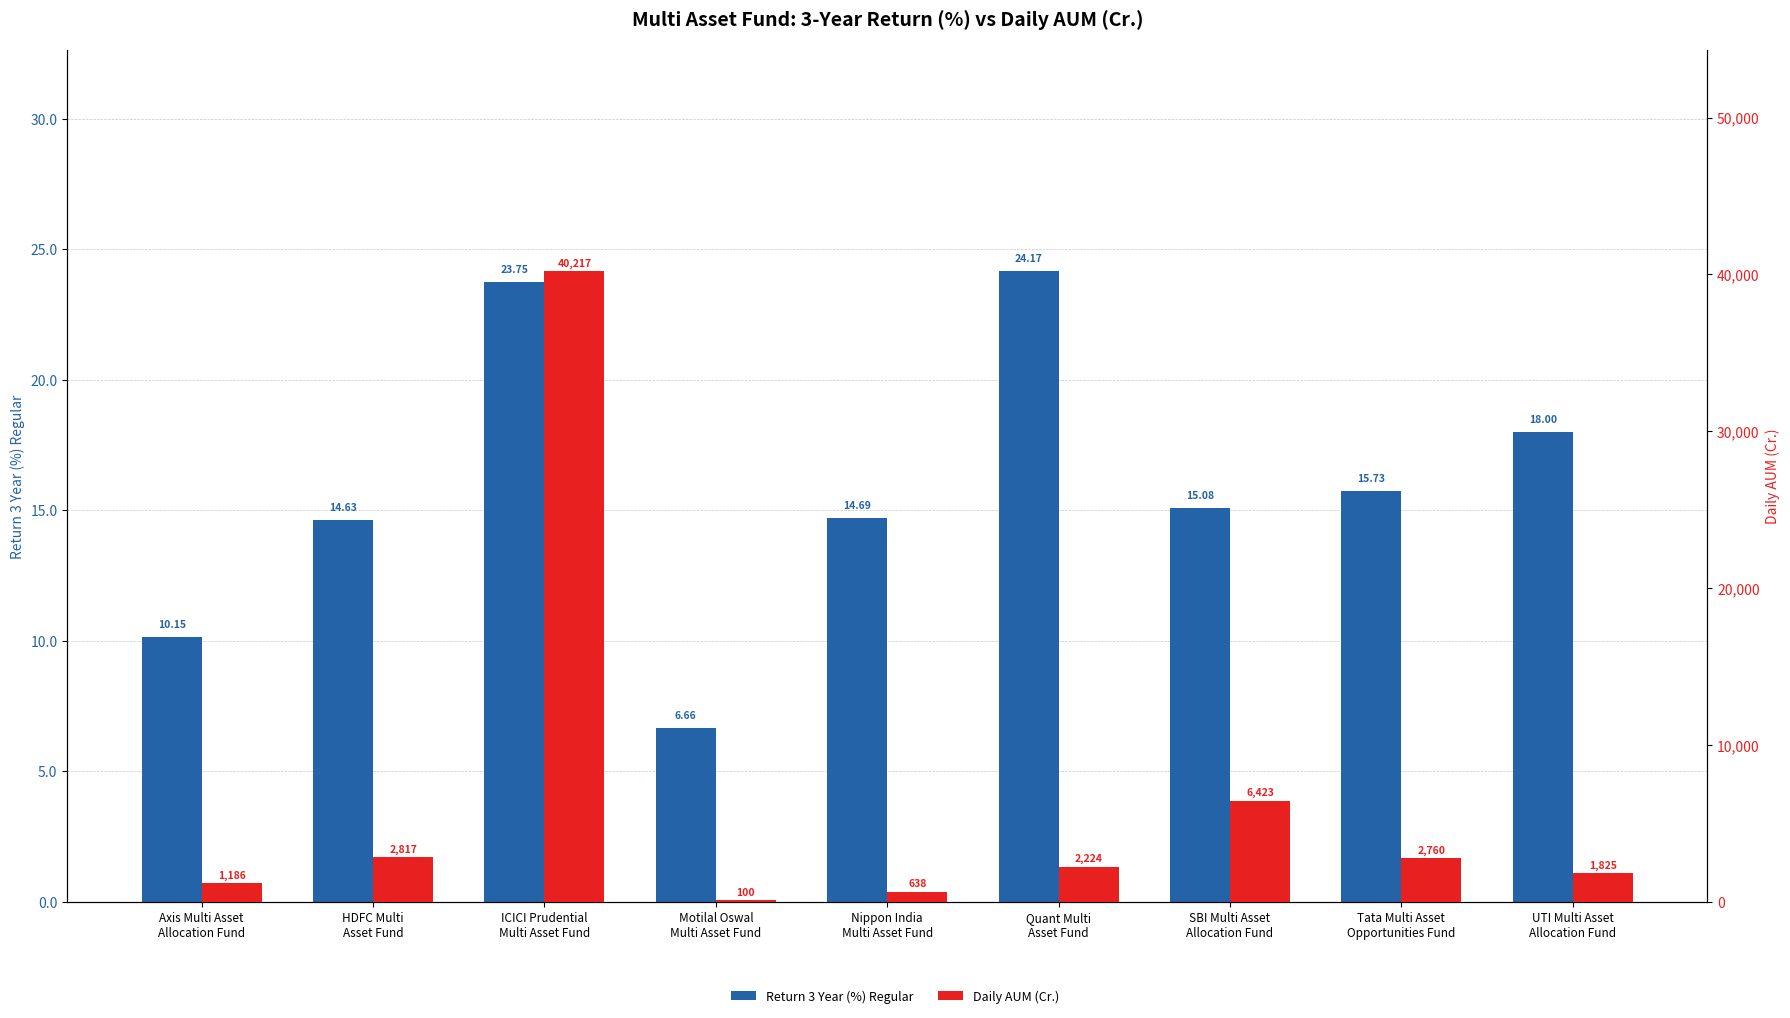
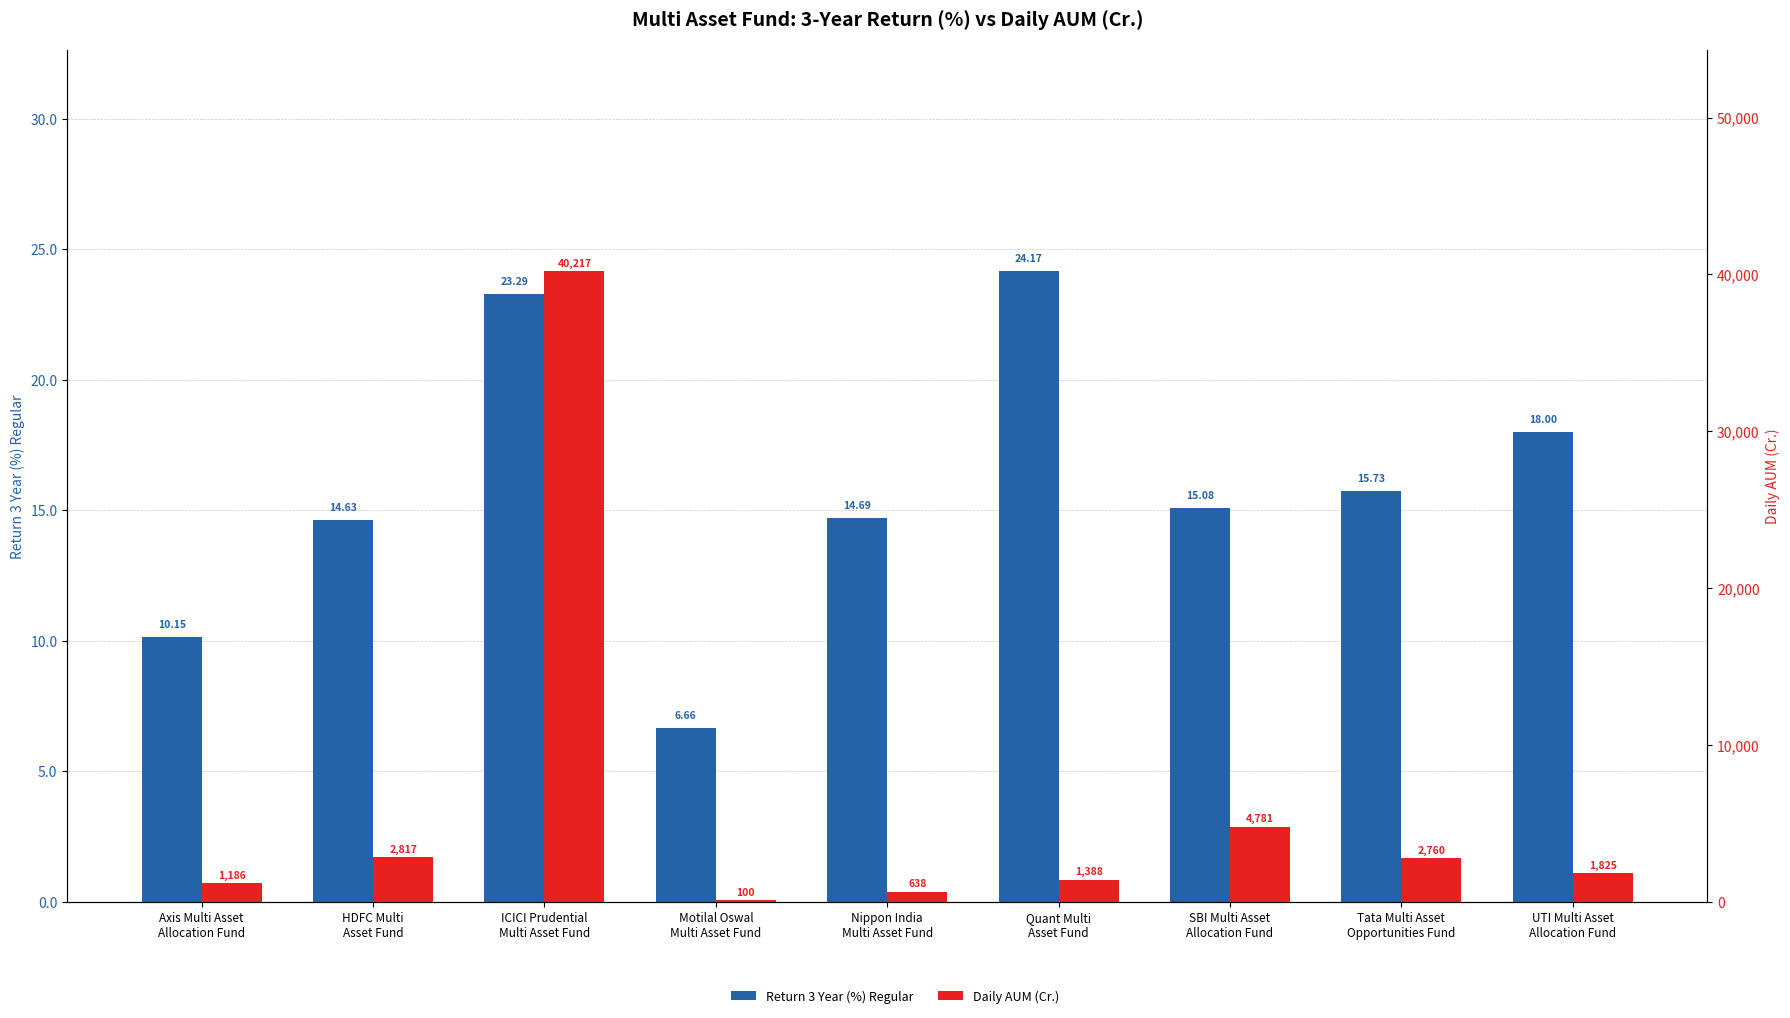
Return 3 Year (%) Regular, ICICI Prudential Multi Asset Fund: 23.75 -> 23.29
Daily AUM (Cr.), Quant Multi Asset Fund: 2,224 -> 1,388
Daily AUM (Cr.), SBI Multi Asset Allocation Fund: 6,423 -> 4,781
